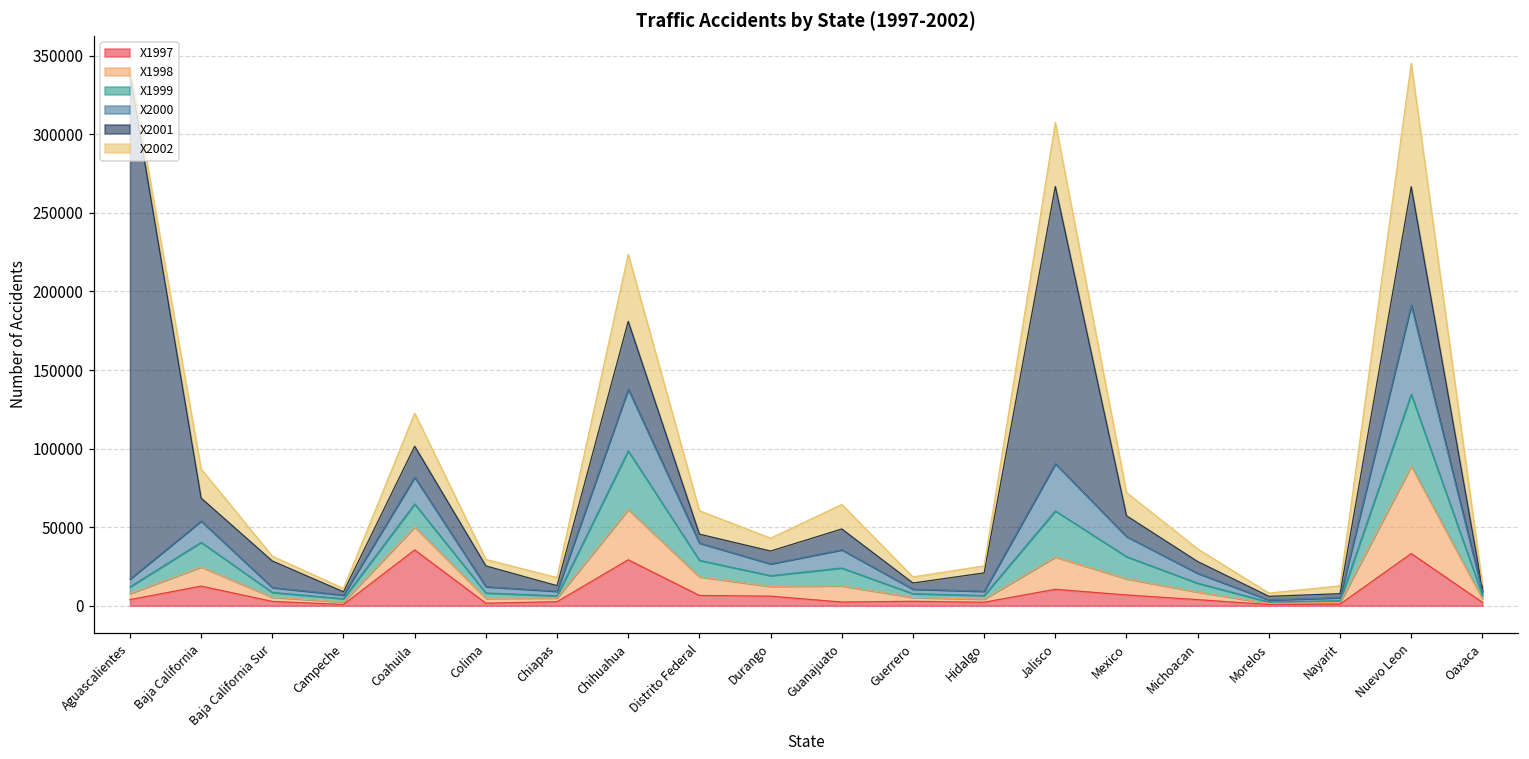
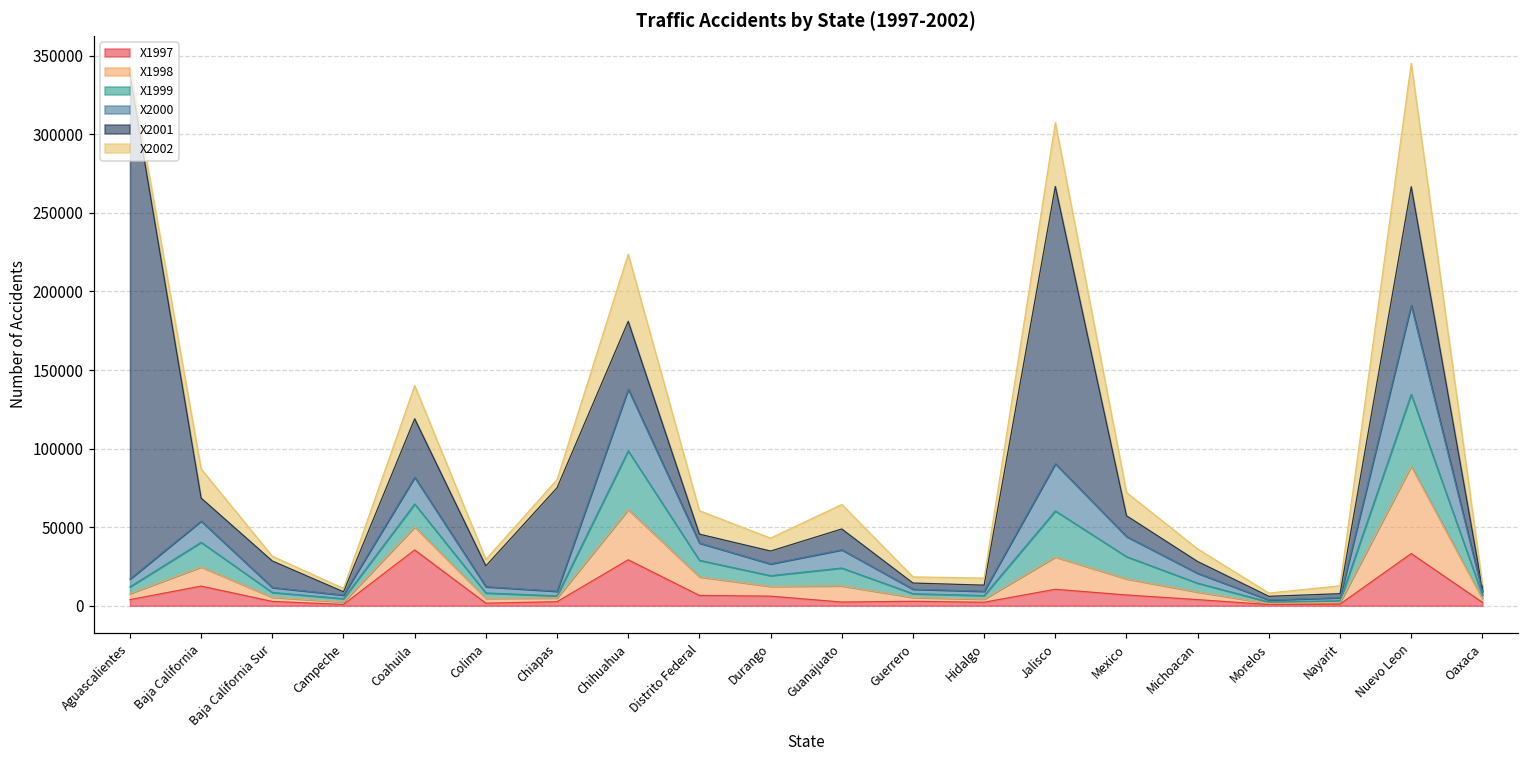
X2001, Coahuila: 20000 -> 37000
X2001, Chiapas: 4000 -> 66000
X2001, Hidalgo: 12000 -> 4000
